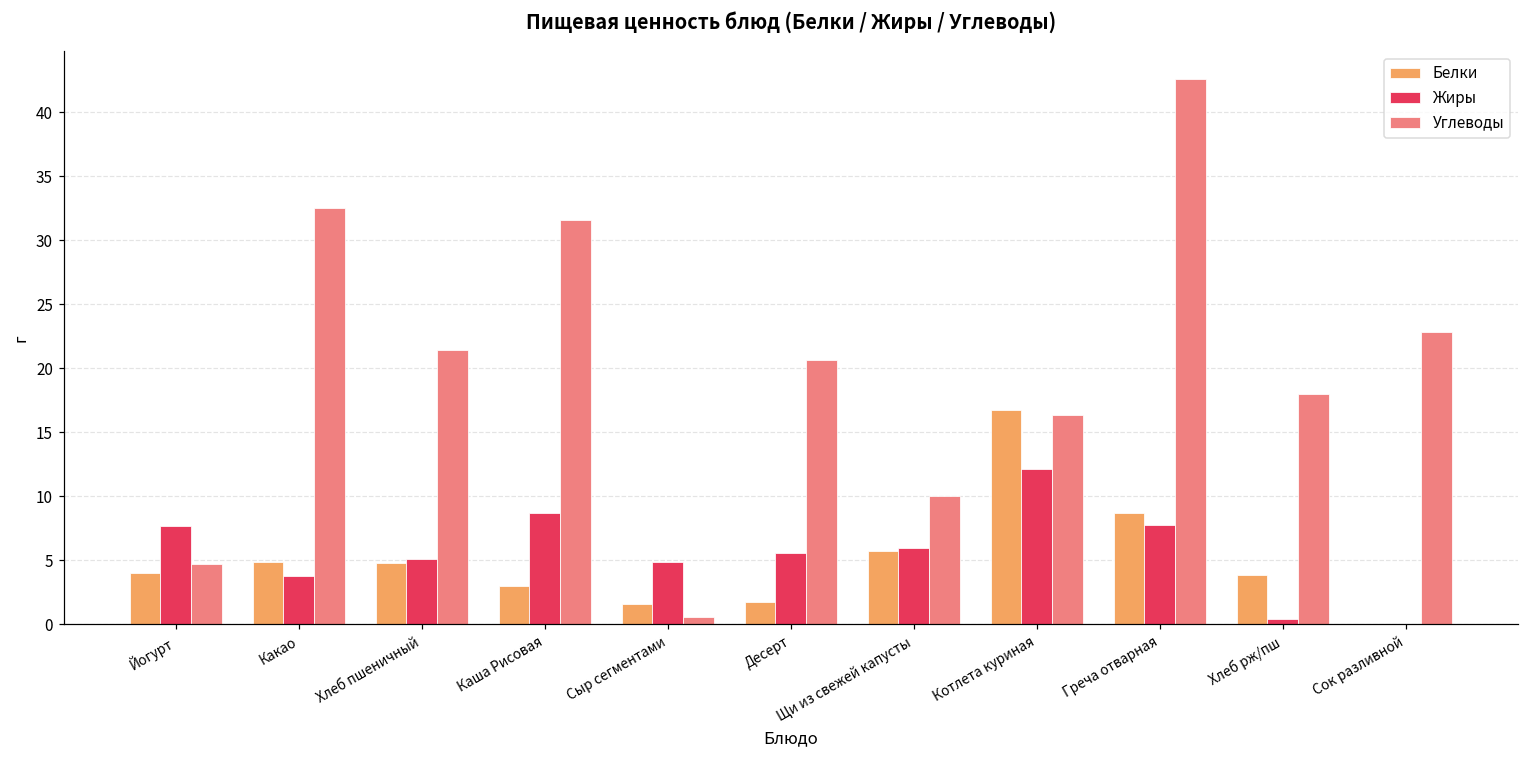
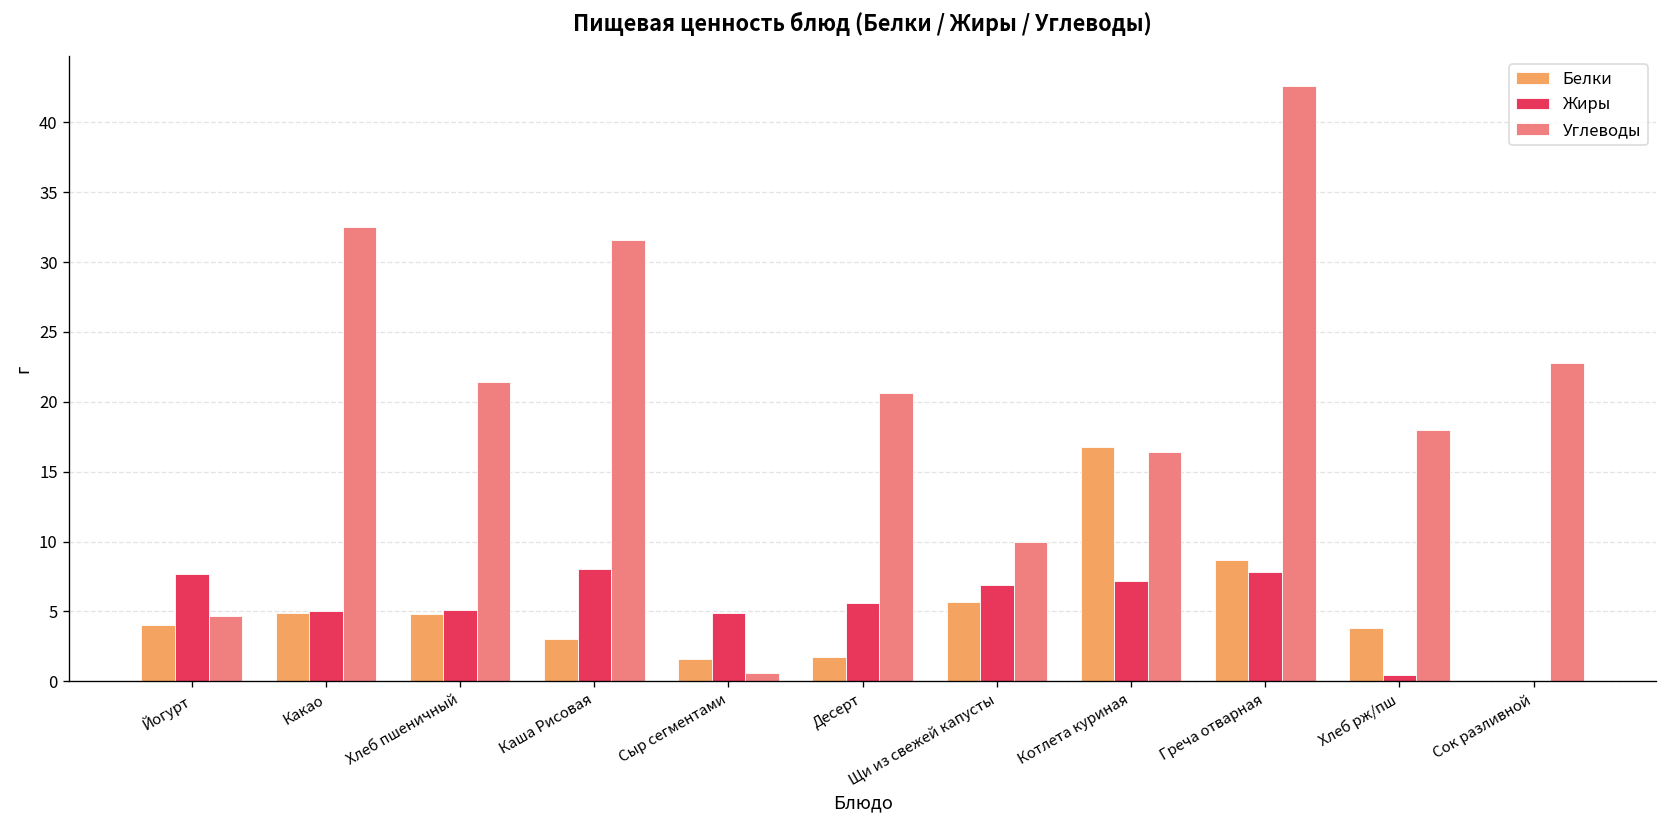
Жиры, Какао: 3.8 -> 5.0
Жиры, Каша Рисовая: 8.7 -> 8.0
Жиры, Щи из свежей капусты: 5.9 -> 6.9
Жиры, Котлета куриная: 12.2 -> 7.2
